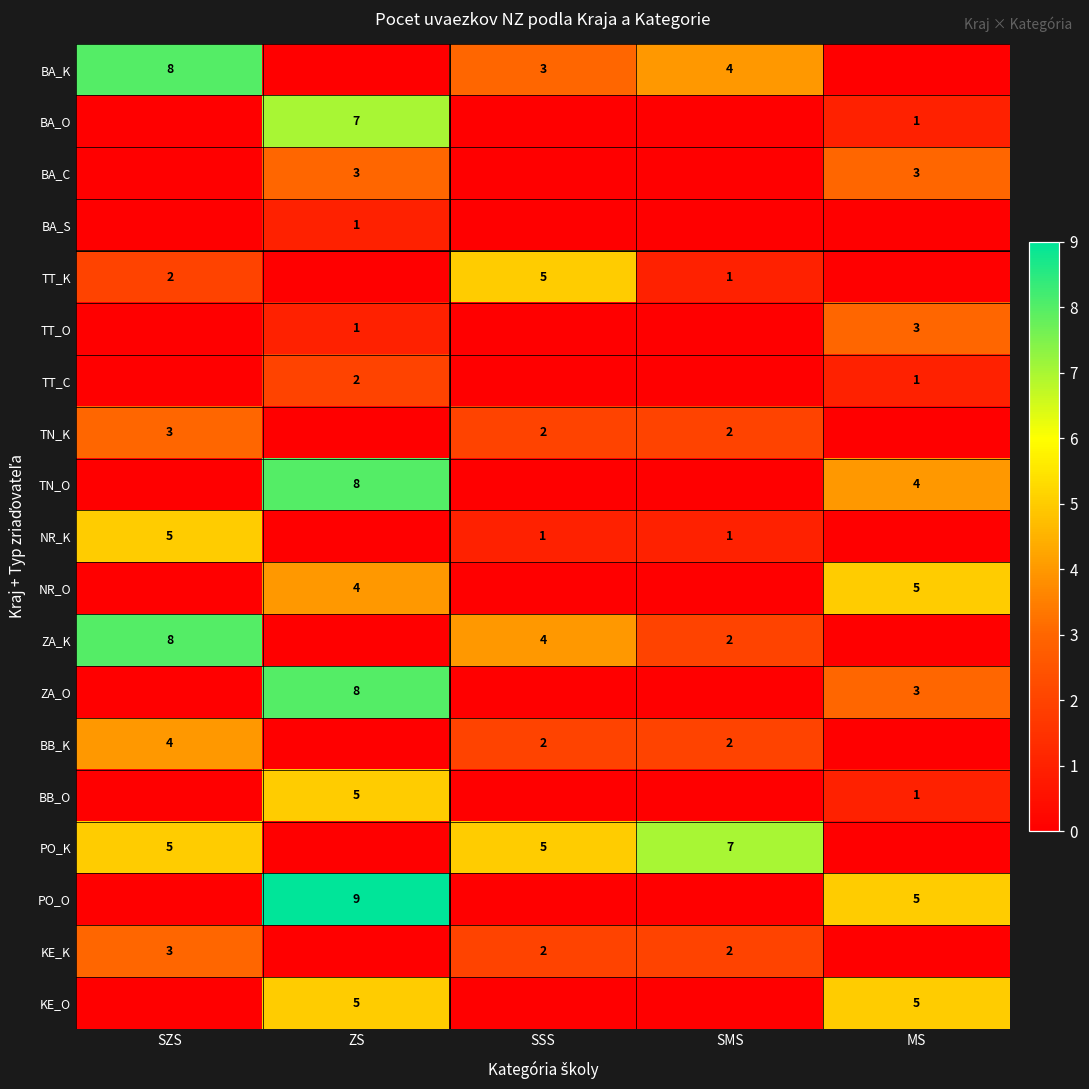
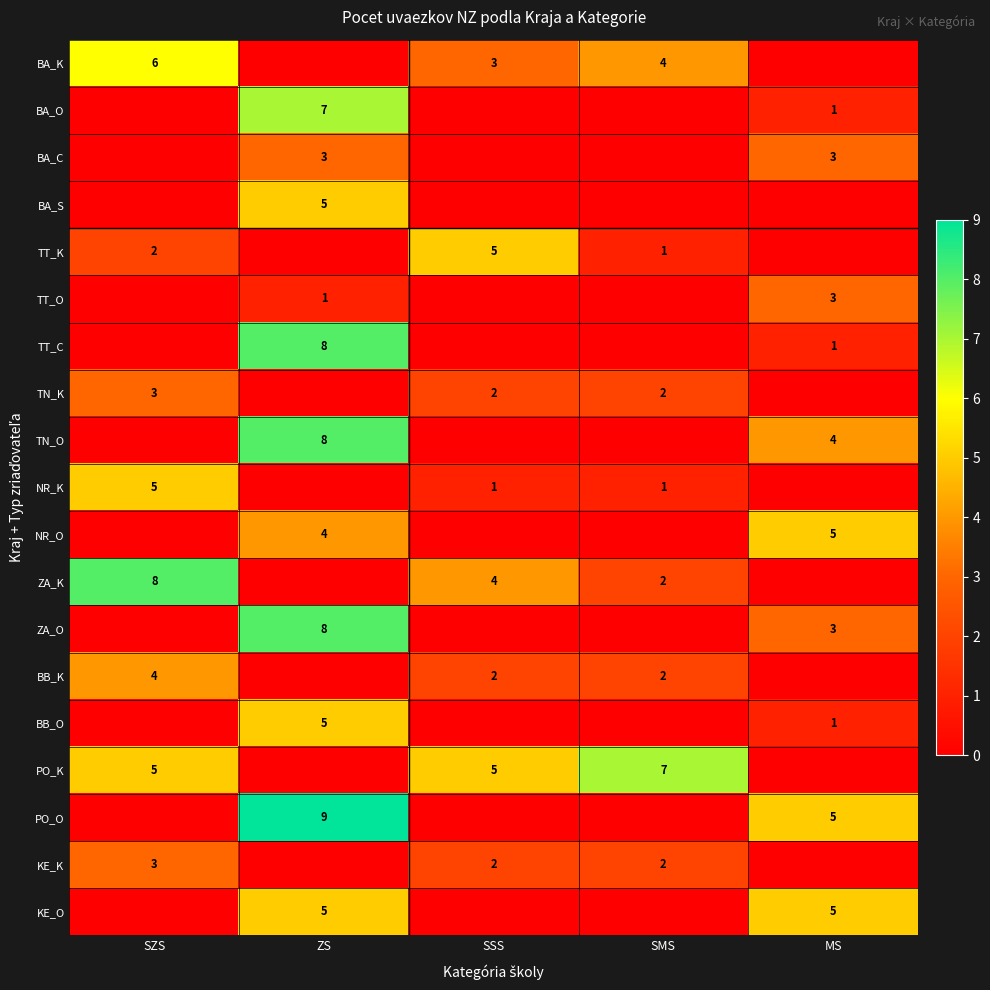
BA_K, SZS: 8 -> 6
BA_S, ZS: 1 -> 5
TT_C, ZS: 2 -> 8
